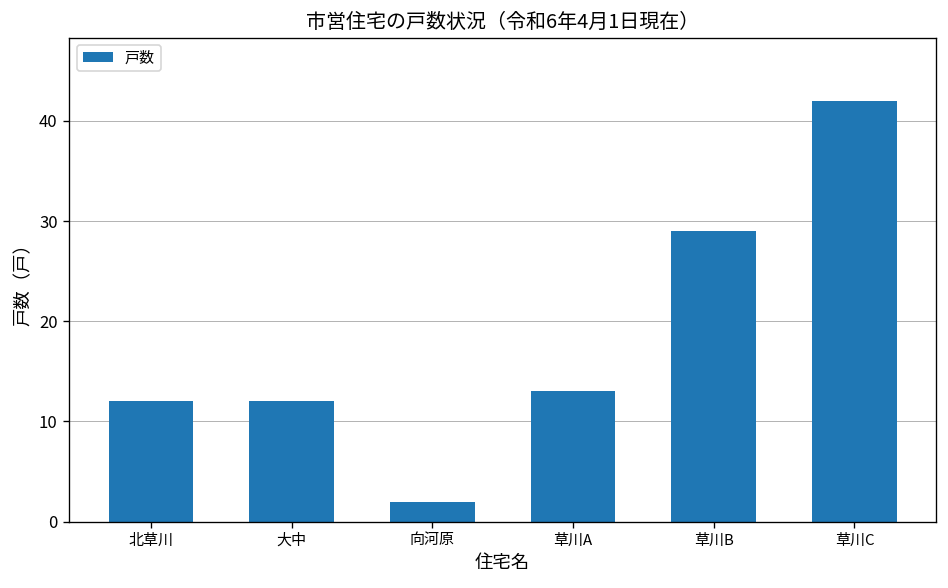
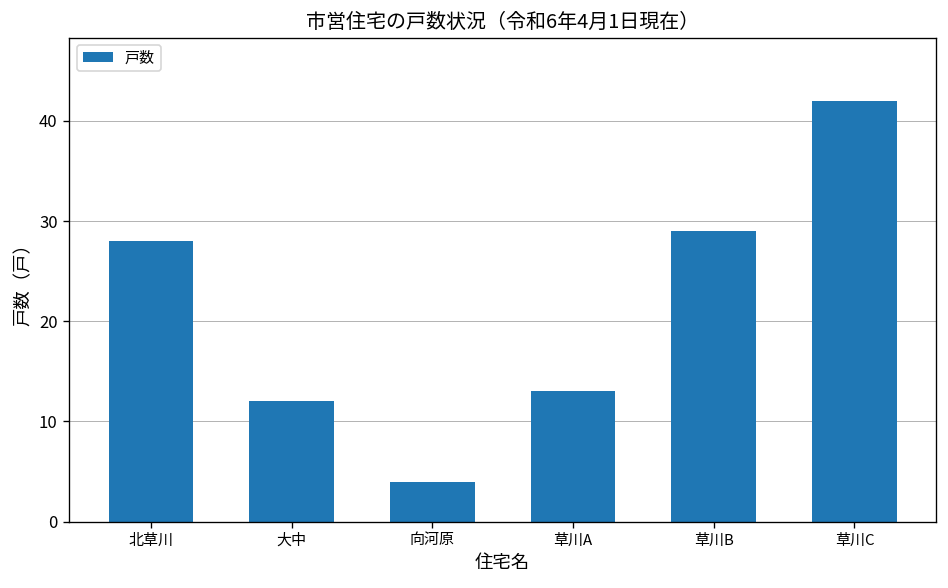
北草川: 12 -> 28
向河原: 2 -> 4
